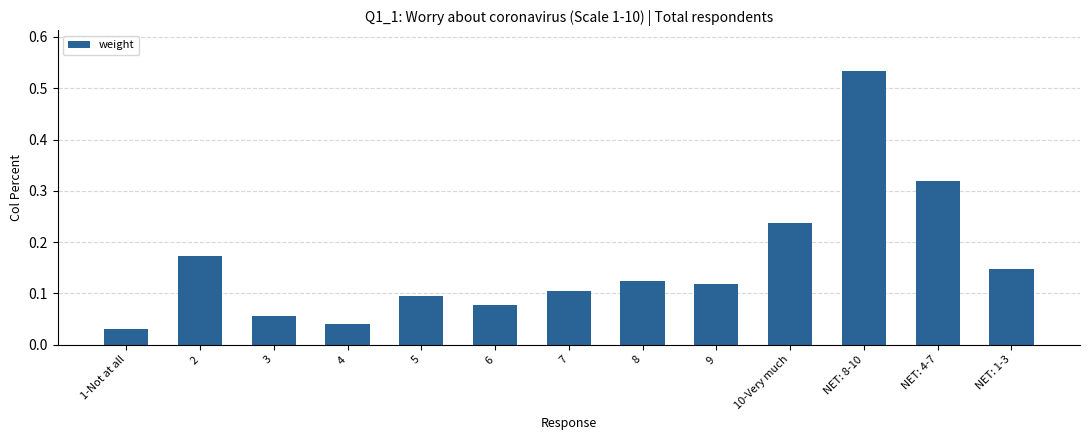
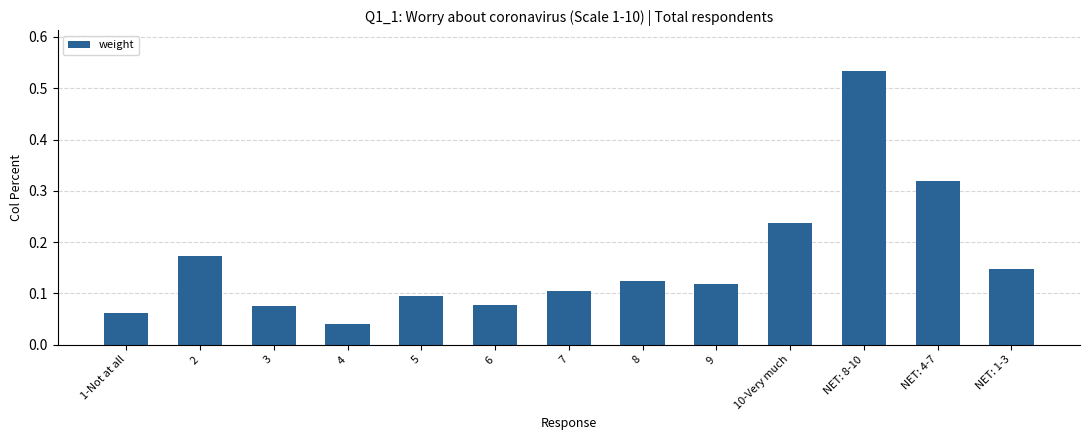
1-Not at all: 0.03 -> 0.06
3: 0.06 -> 0.08
